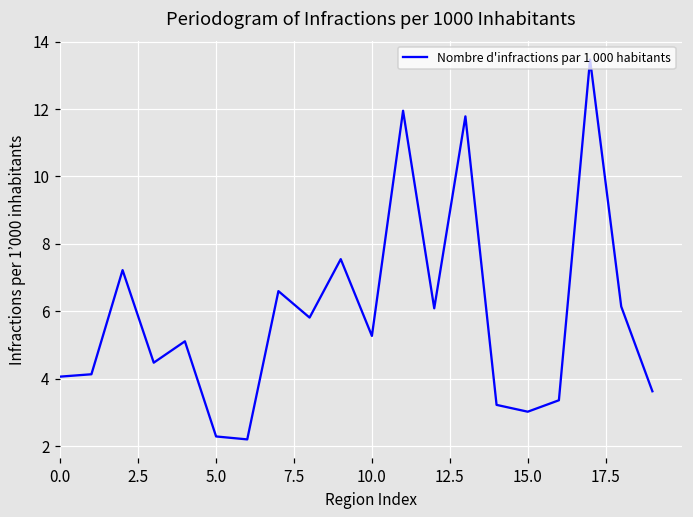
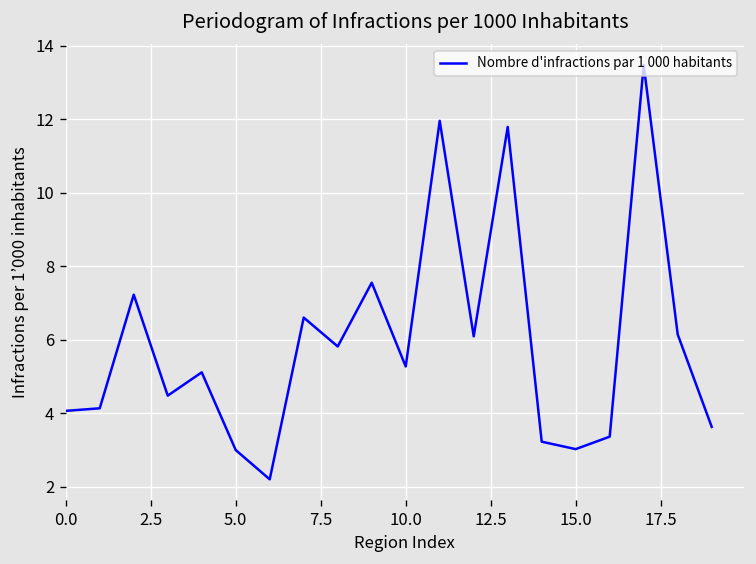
5.0: 2.3 -> 3.0
